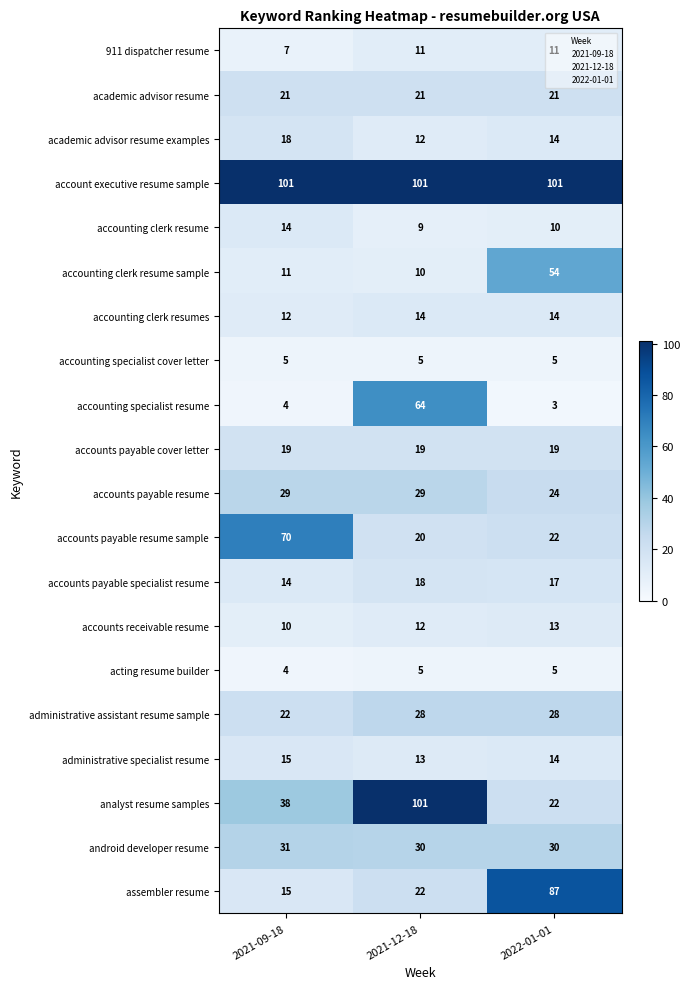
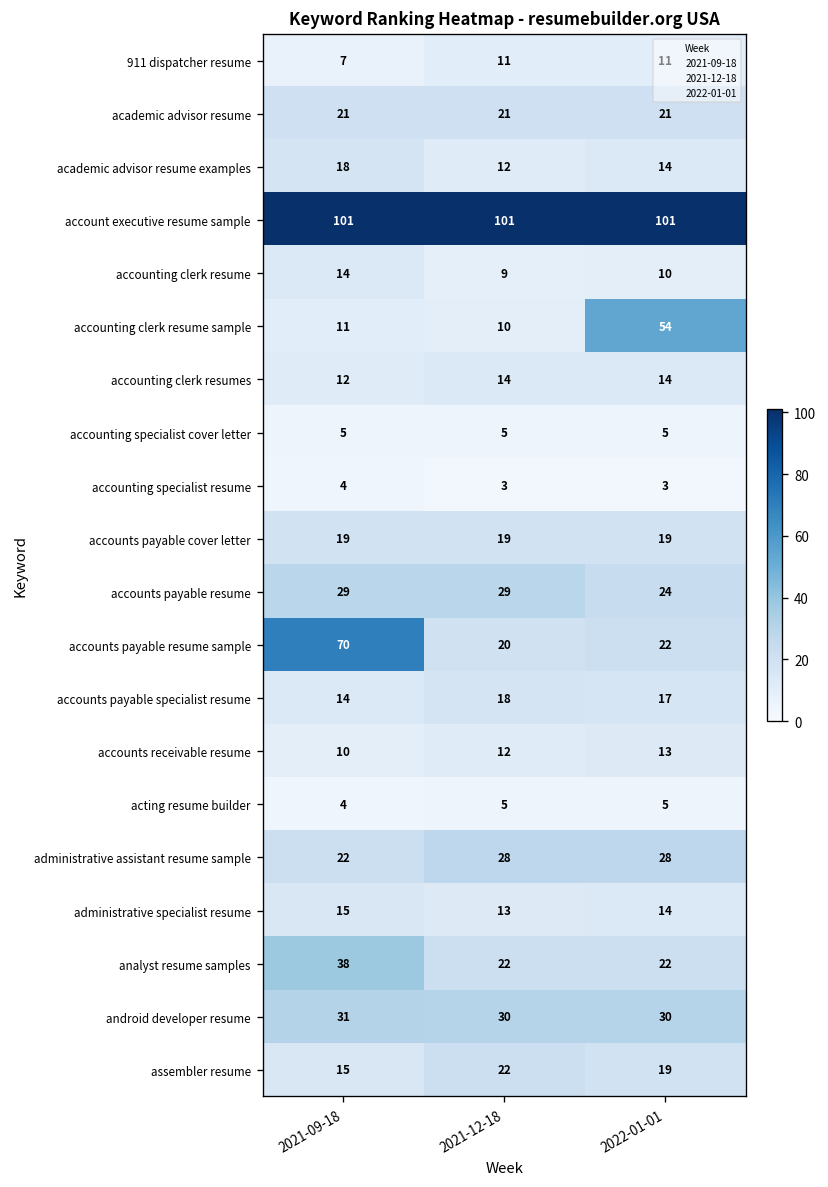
accounting specialist resume, 2021-12-18: 64 -> 3
analyst resume samples, 2021-12-18: 101 -> 22
assembler resume, 2022-01-01: 87 -> 19
